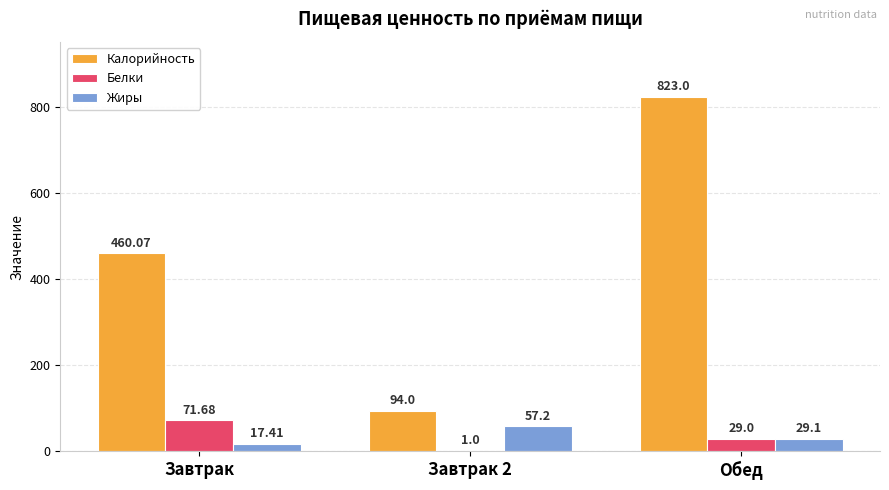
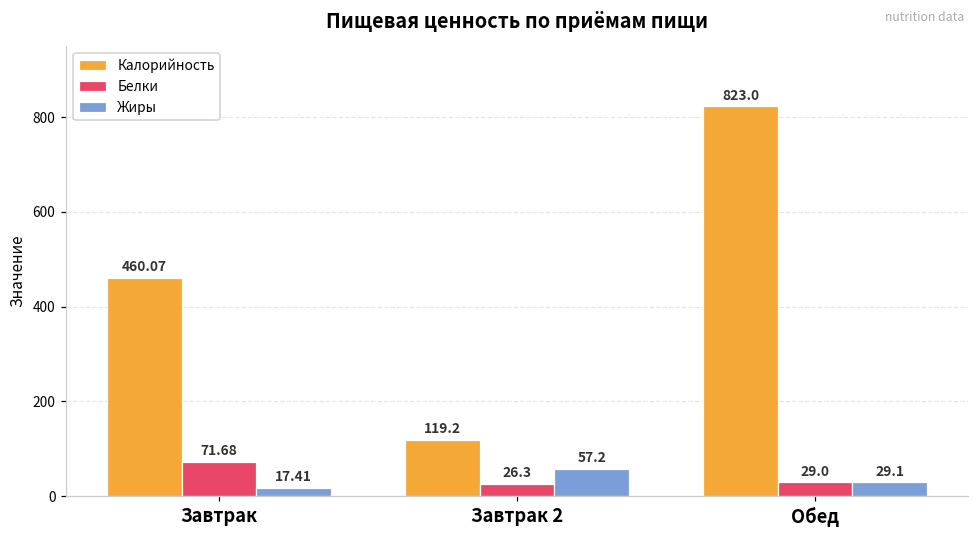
Калорийность, Завтрак 2: 94.0 -> 119.2
Белки, Завтрак 2: 1.0 -> 26.3
